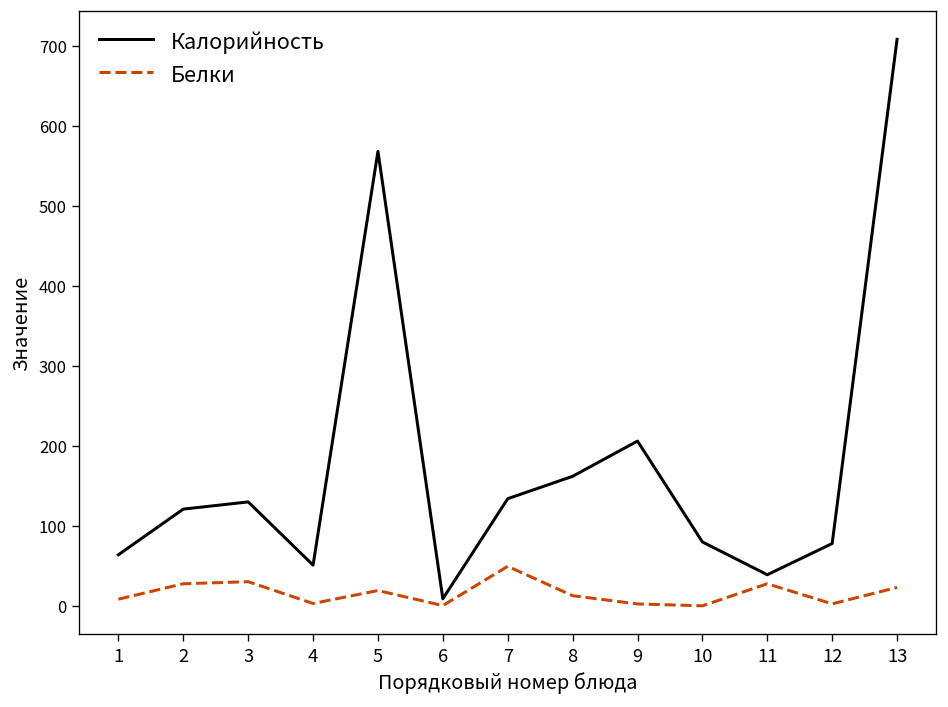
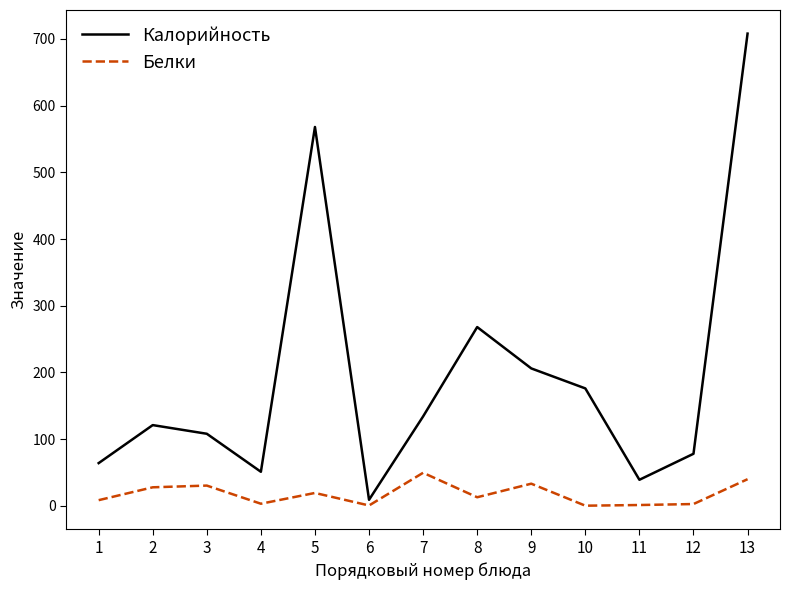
Калорийность, 3: 130 -> 110
Калорийность, 8: 160 -> 270
Белки, 9: 0 -> 30
Калорийность, 10: 80 -> 180
Белки, 11: 30 -> 0
Белки, 13: 20 -> 40
